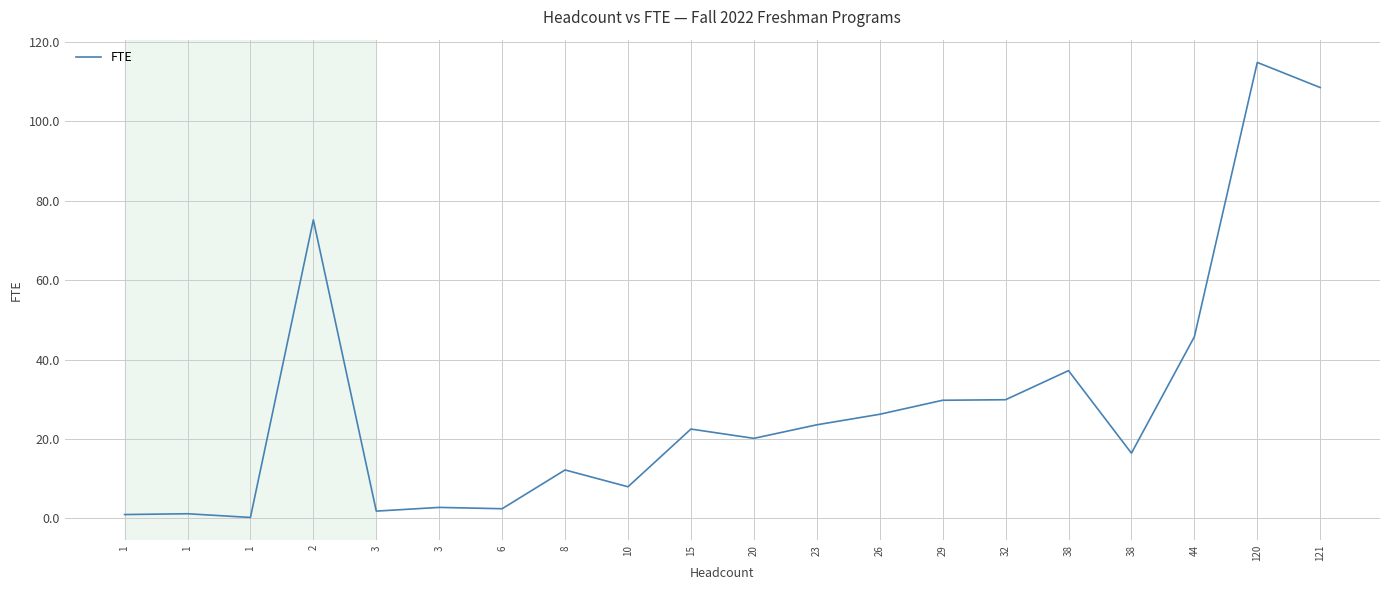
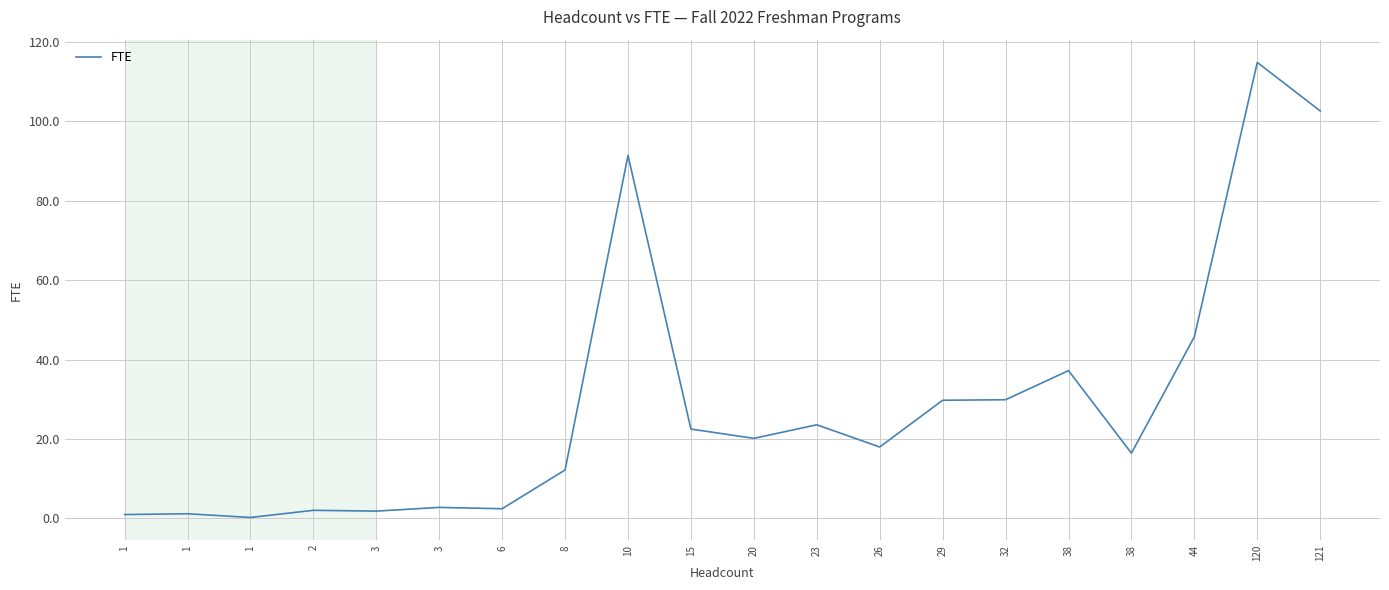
2: 75 -> 2
10: 8 -> 91
26: 26 -> 18
121: 109 -> 103
